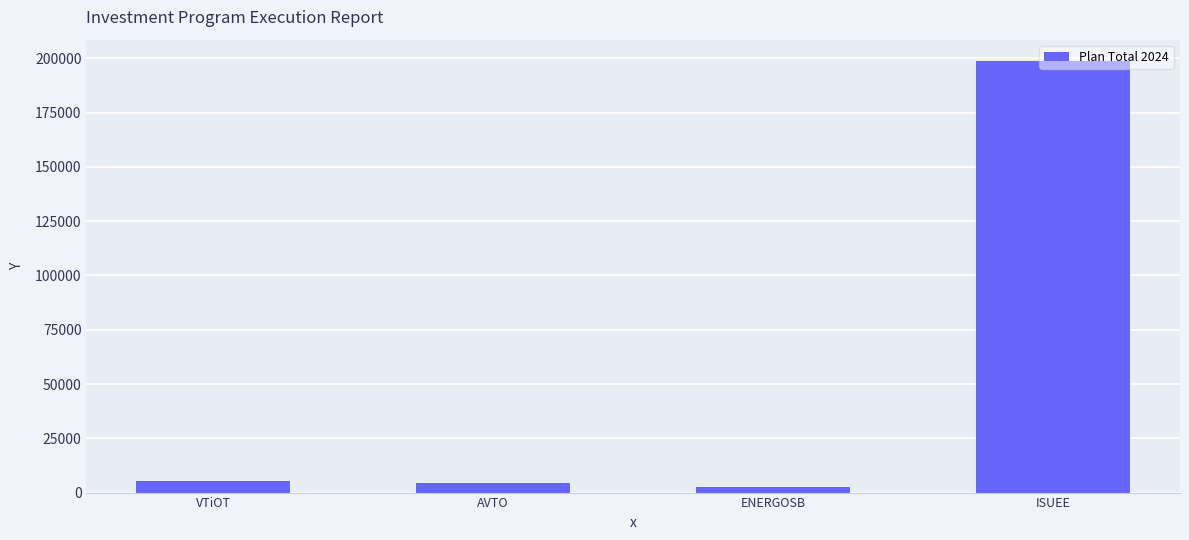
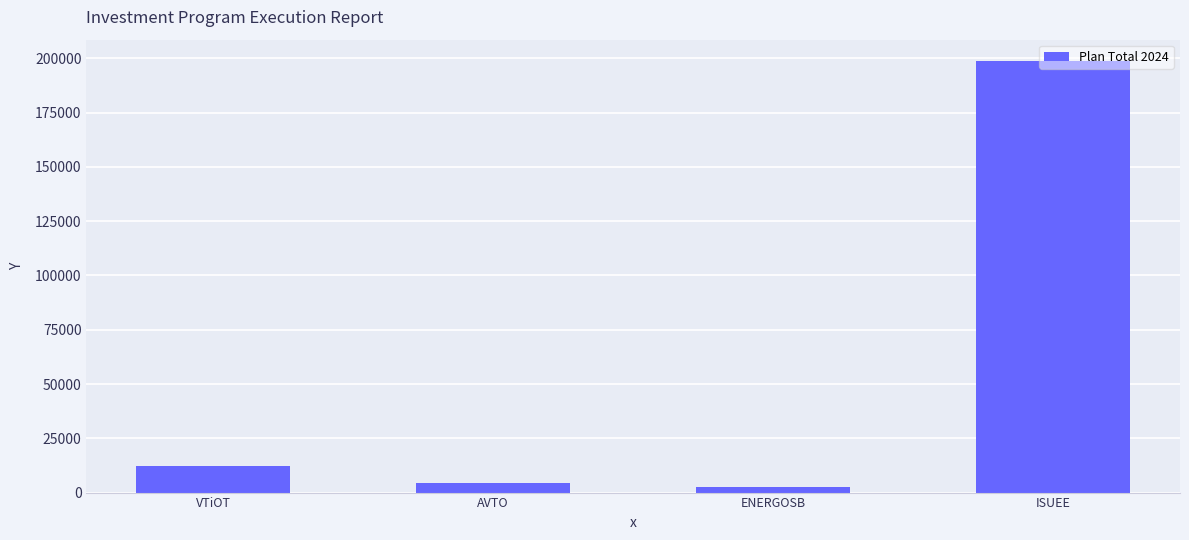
VTiOT: 5000 -> 12000
